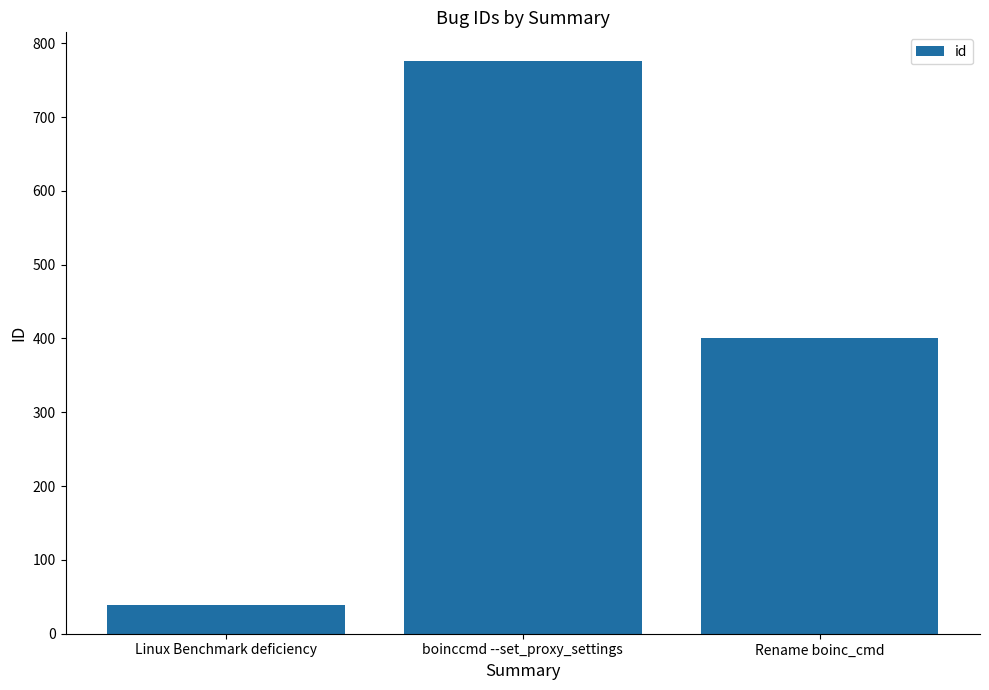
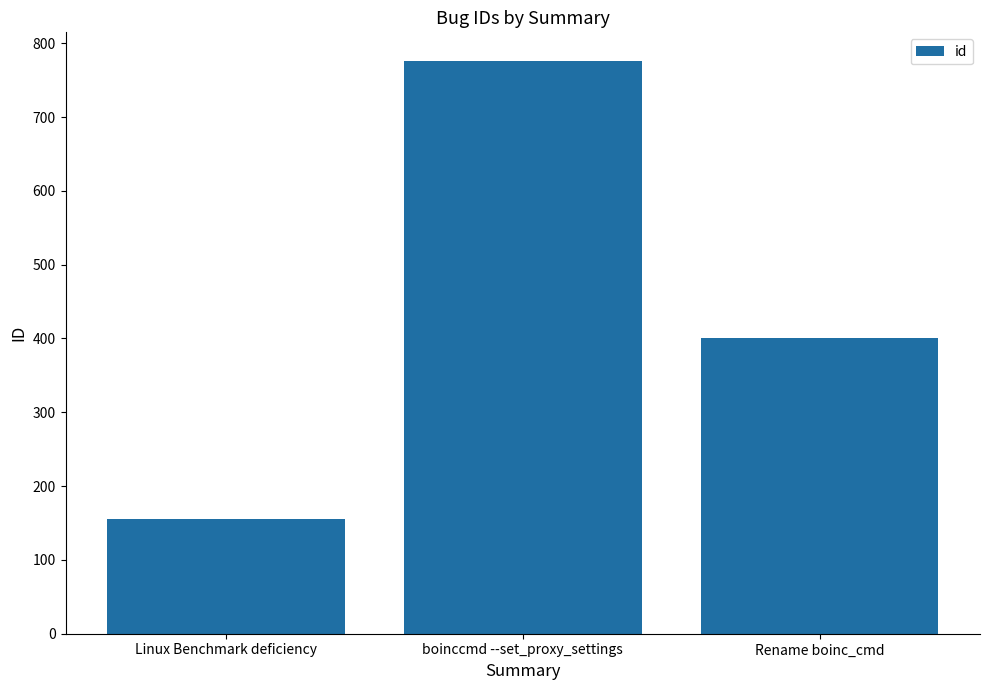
Linux Benchmark deficiency: 40 -> 160
